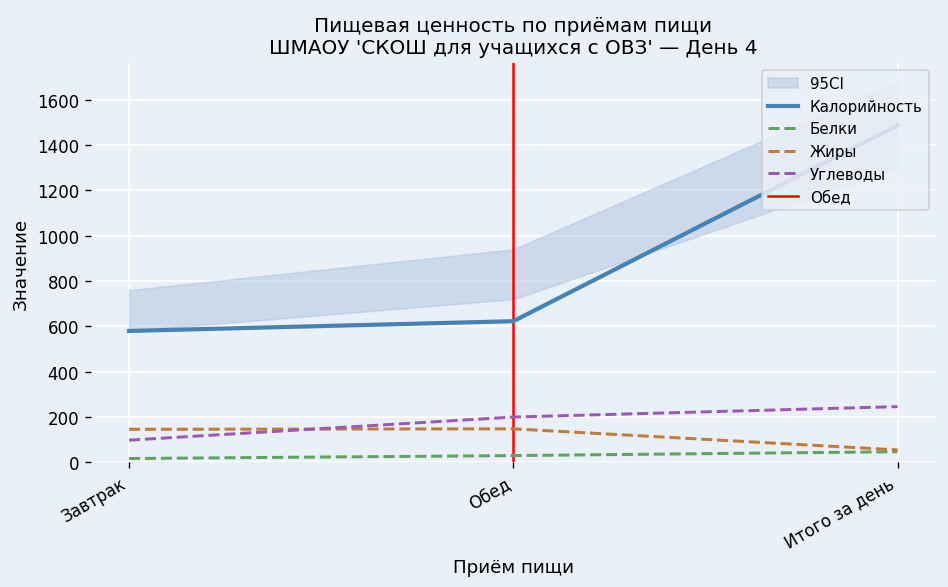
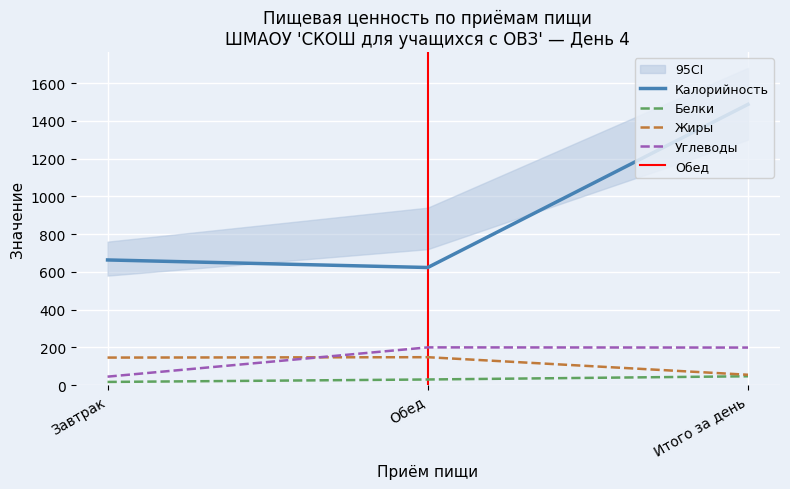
Калорийность, Завтрак: 580 -> 660
Углеводы, Завтрак: 100 -> 50
Углеводы, Итого за день: 250 -> 200
